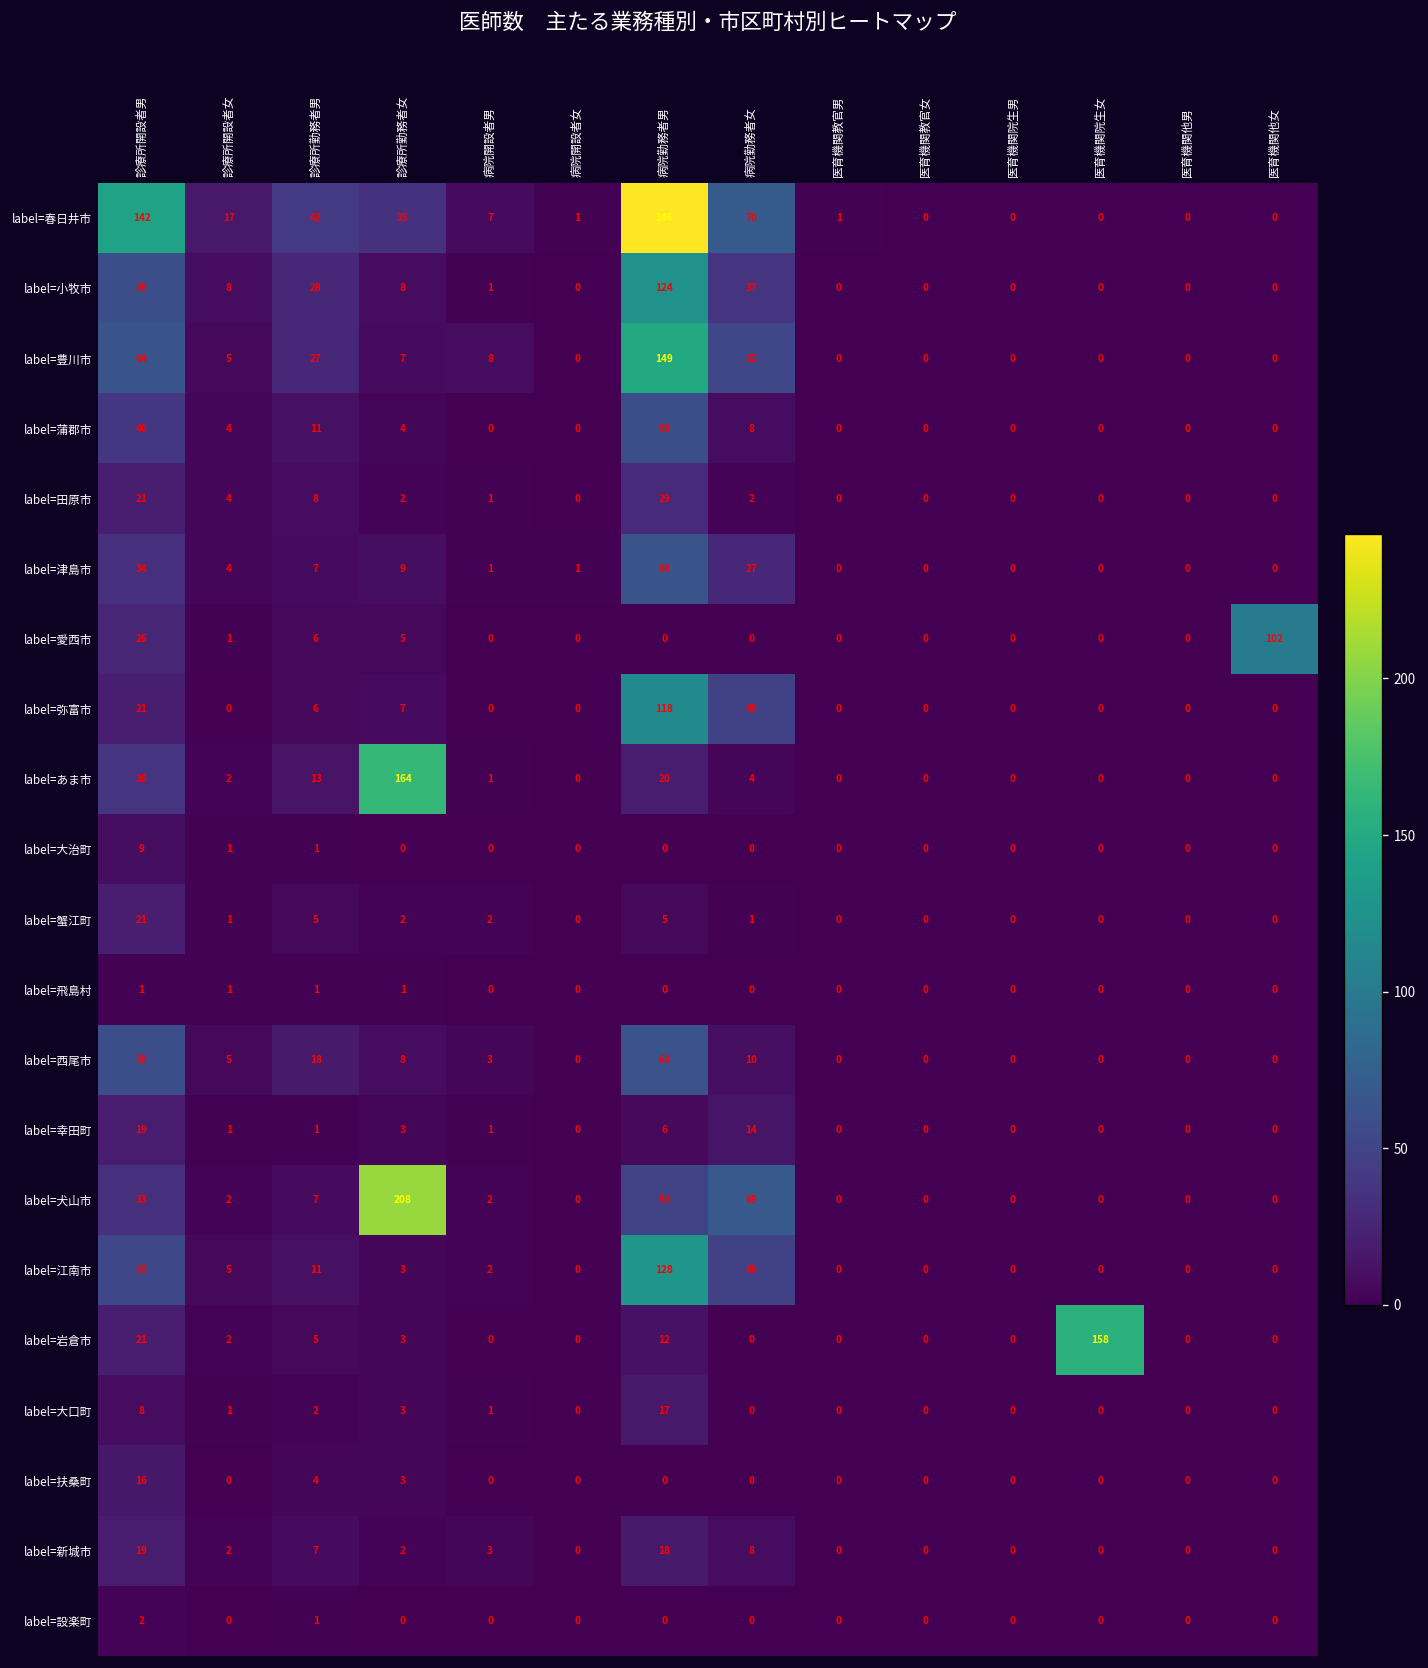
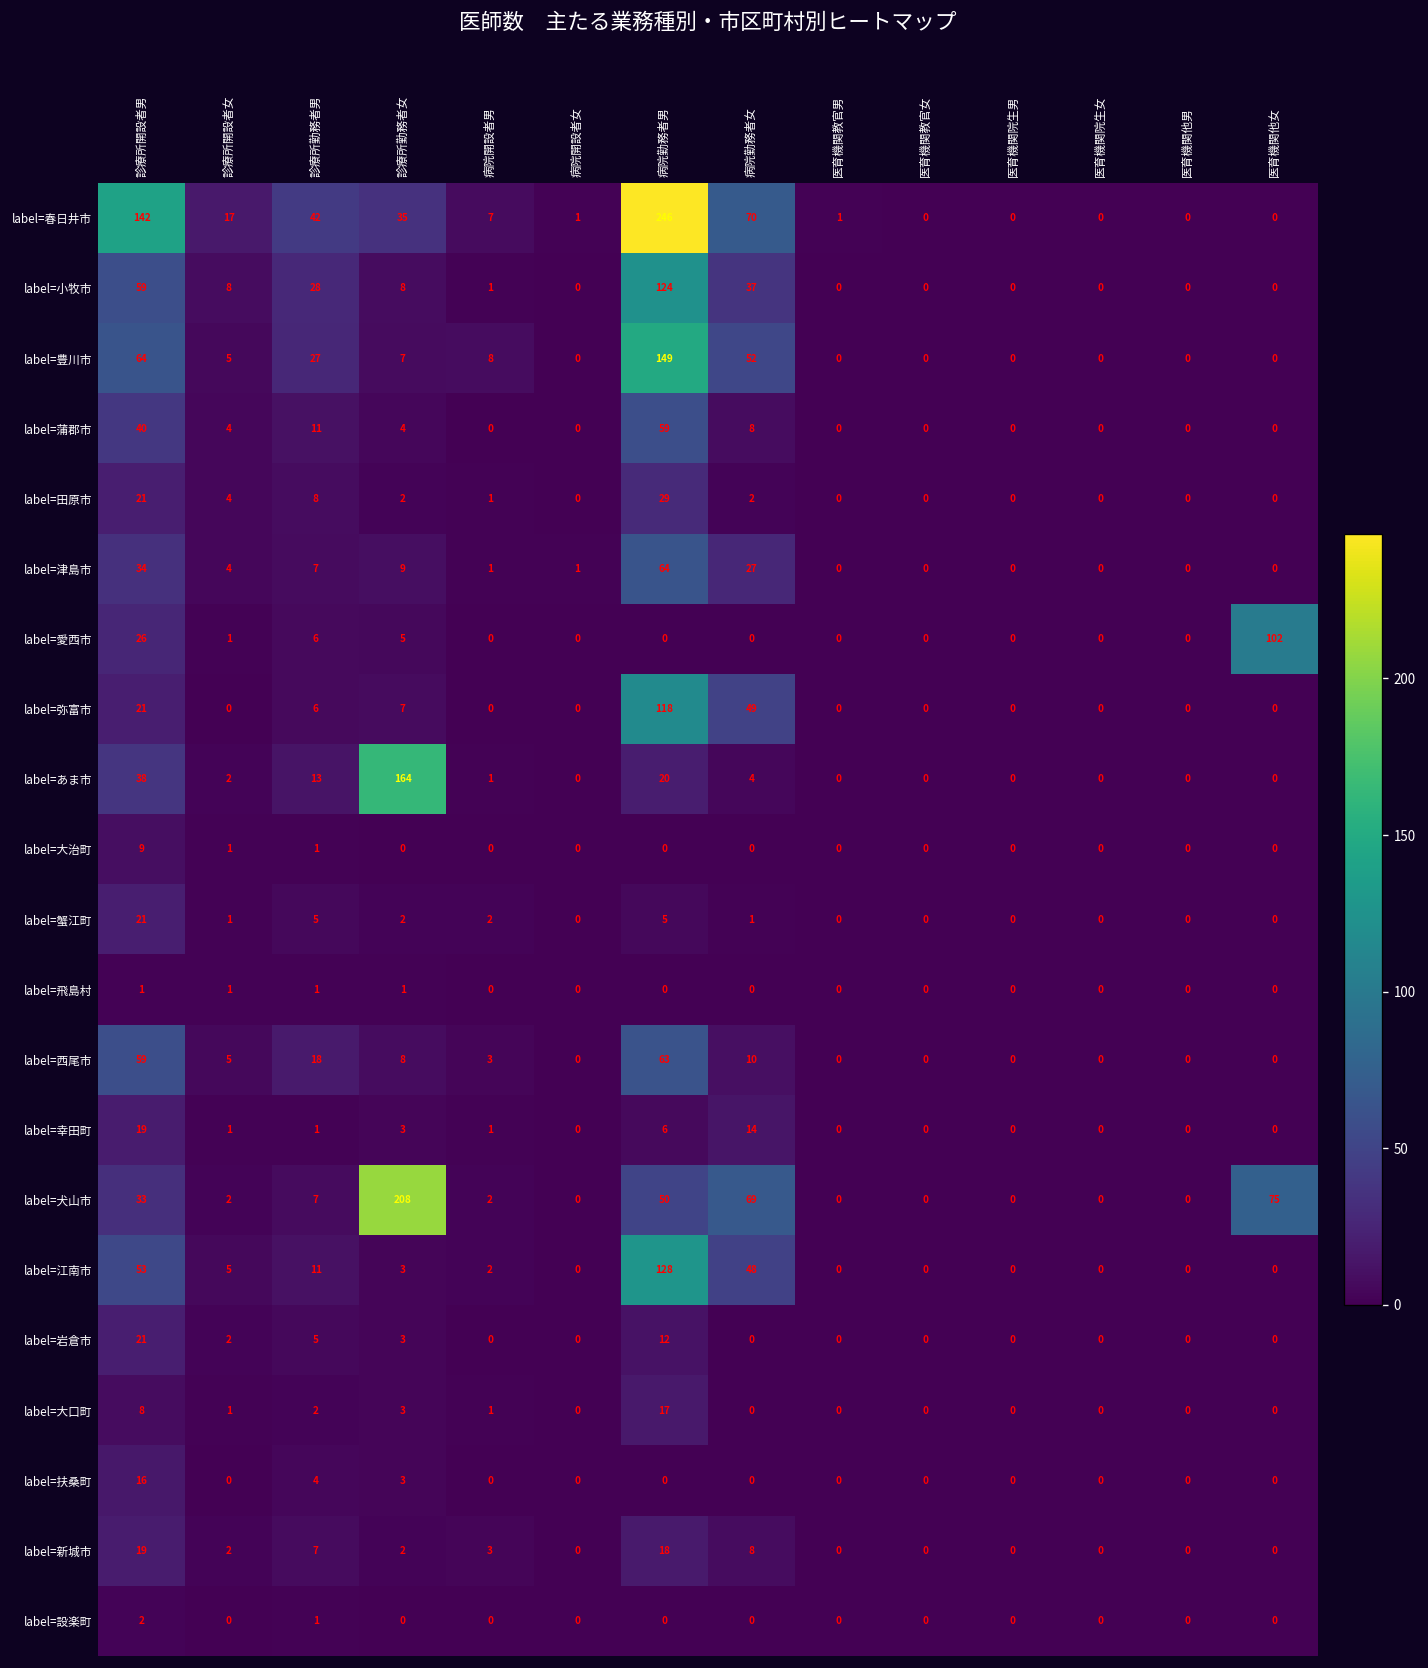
label=犬山市, 医育機関他女: 0 -> 75
label=岩倉市, 医育機関院生女: 158 -> 0
